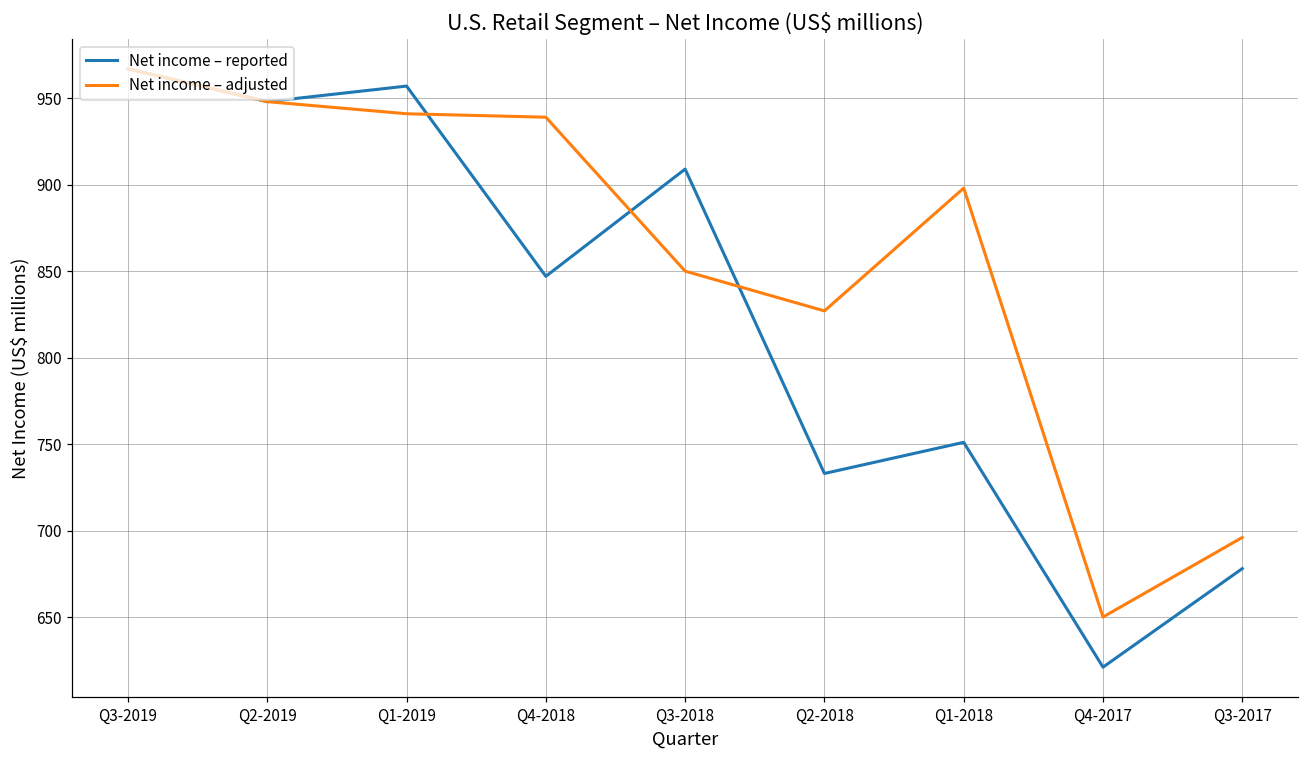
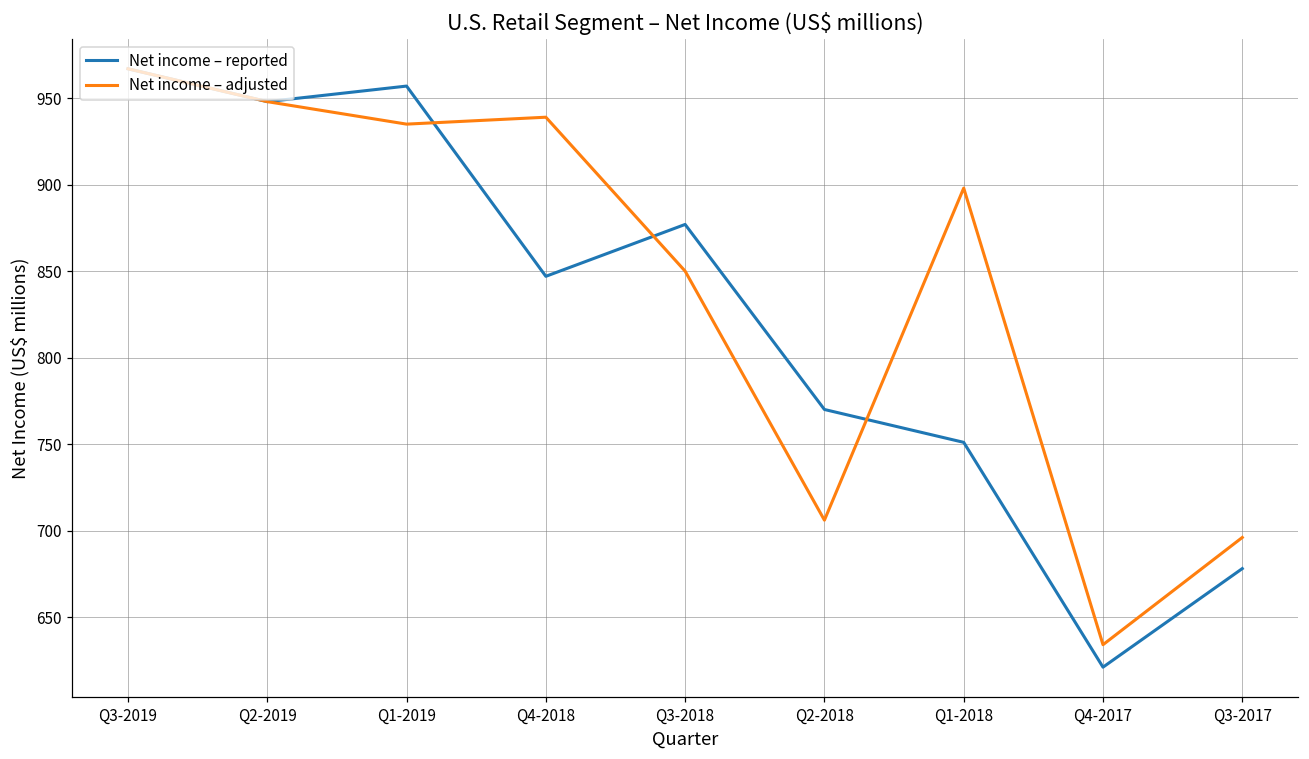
Net income – adjusted, Q1-2019: 941 -> 935
Net income – reported, Q3-2018: 909 -> 877
Net income – reported, Q2-2018: 733 -> 770
Net income – adjusted, Q2-2018: 827 -> 706
Net income – adjusted, Q4-2017: 650 -> 634
